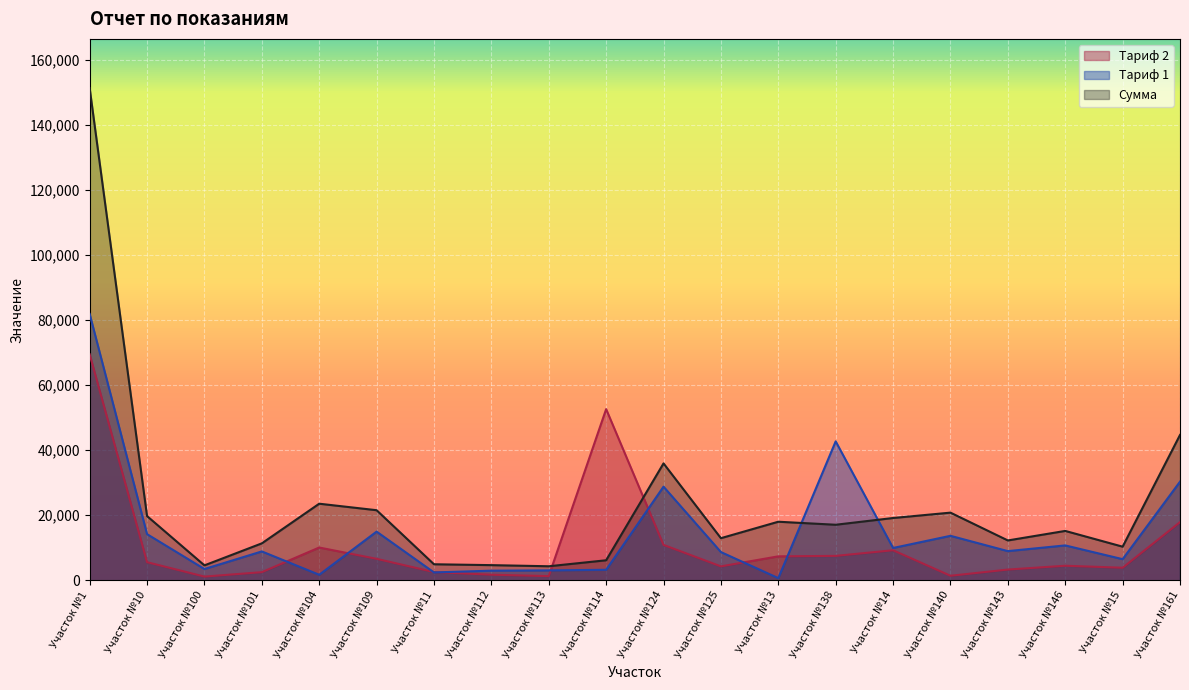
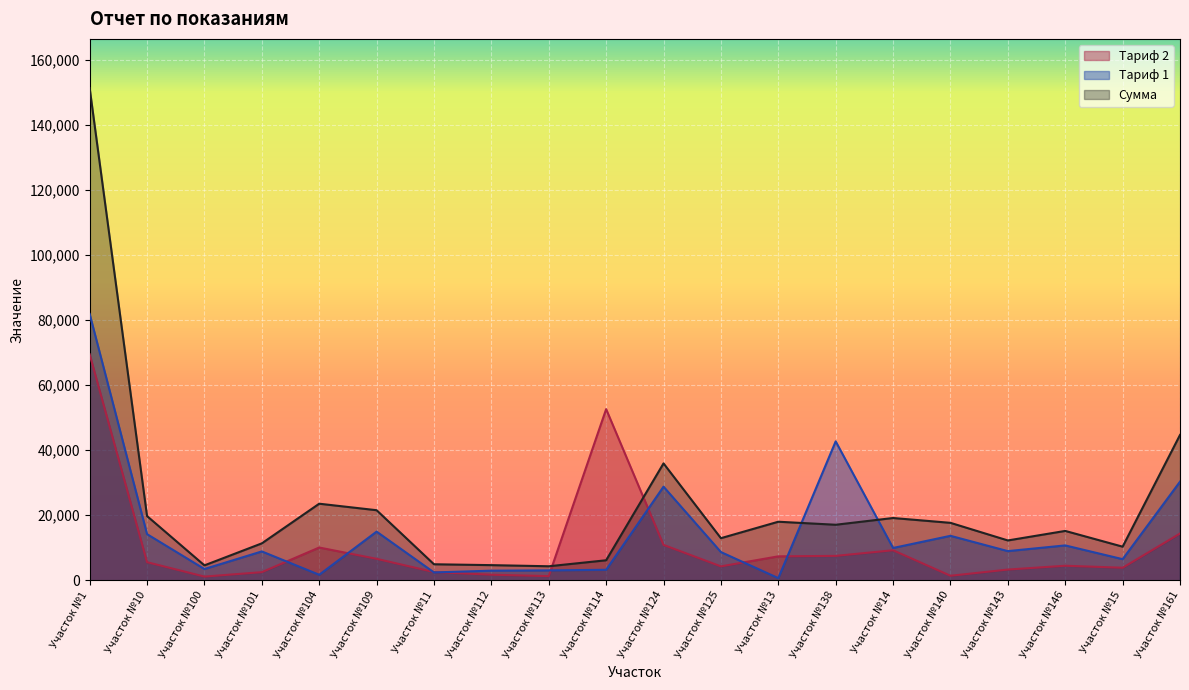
Сумма, Участок №140: 21,000 -> 18,000
Тариф 2, Участок №161: 18,000 -> 14,000
